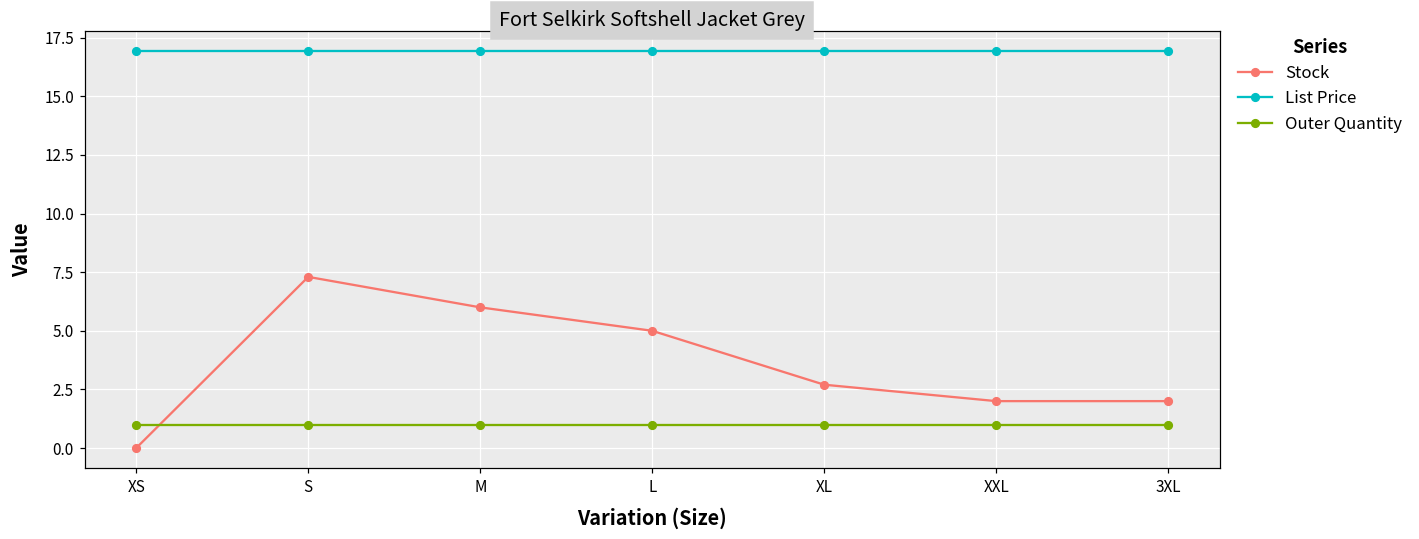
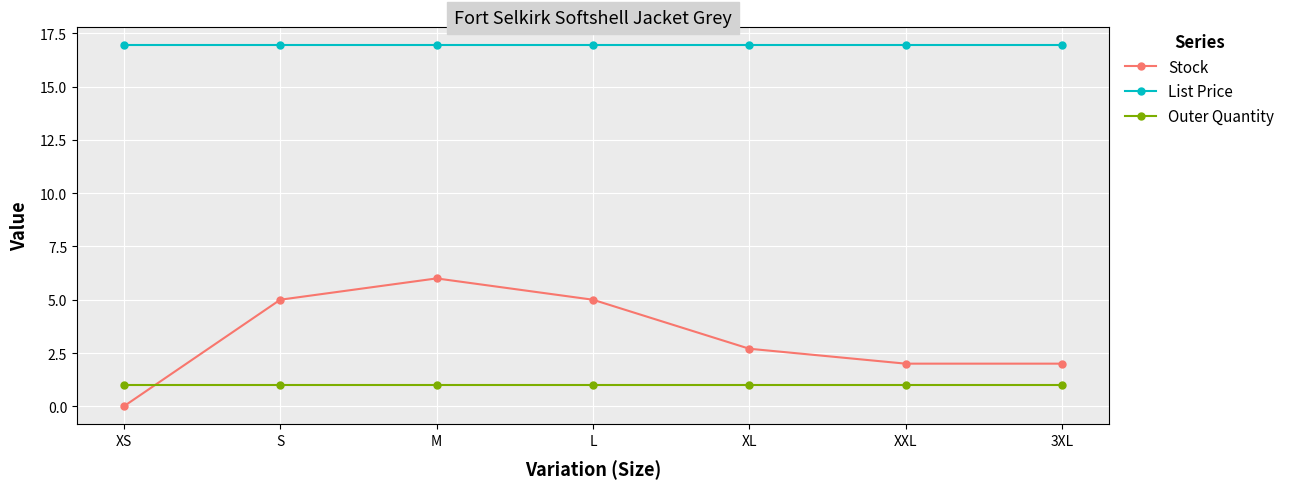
Stock, S: 7.3 -> 5.0
